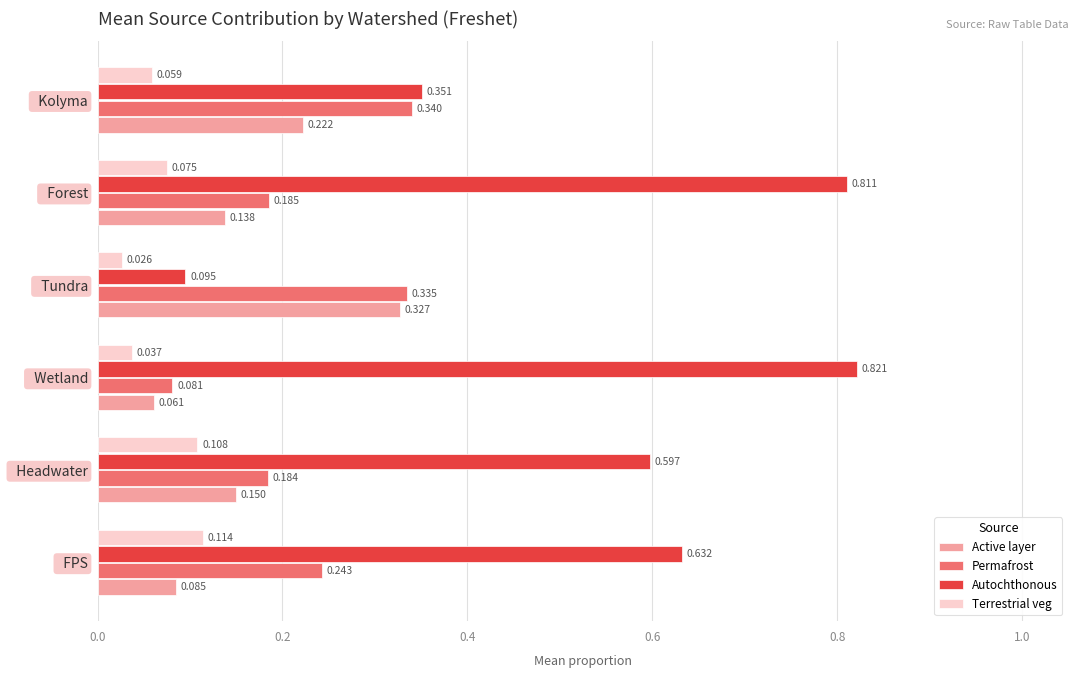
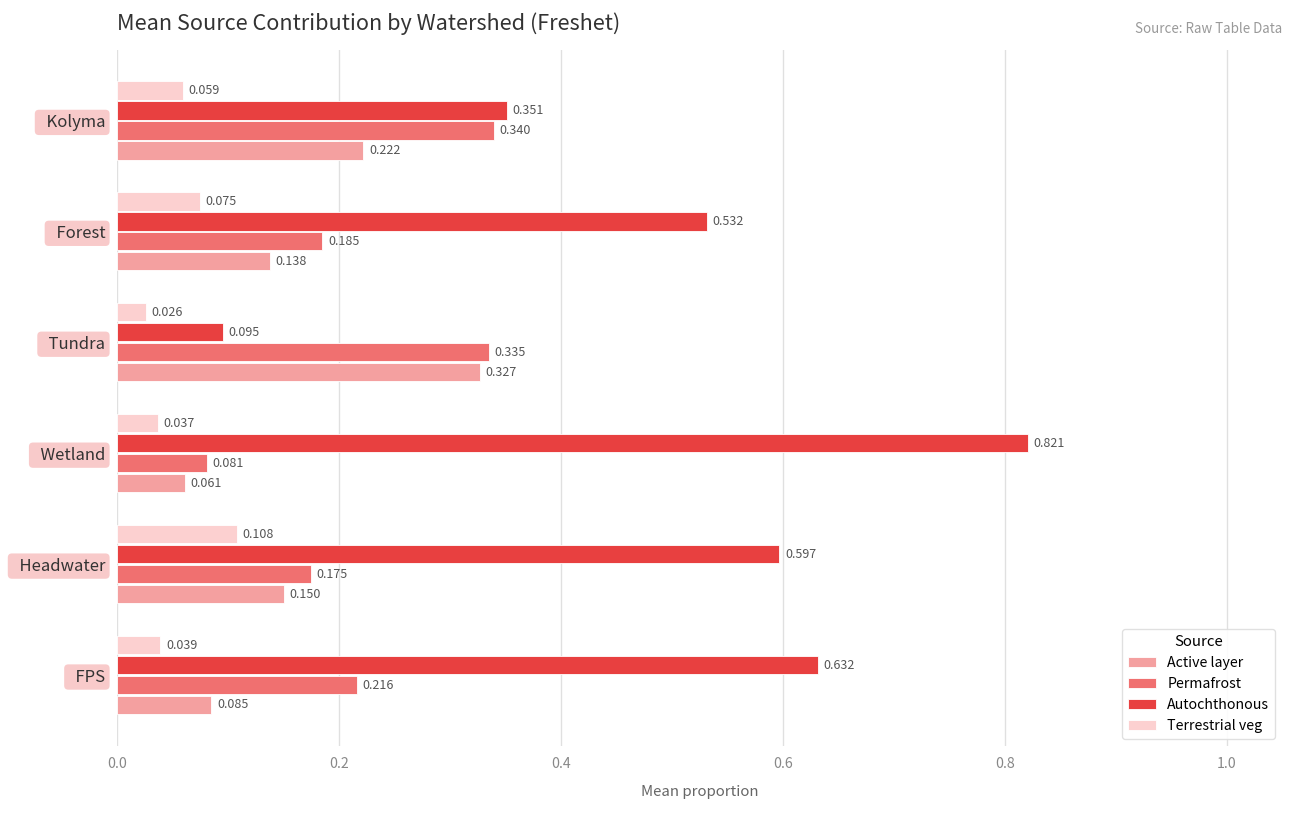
Autochthonous, Forest: 0.811 -> 0.532
Permafrost, Headwater: 0.184 -> 0.175
Terrestrial veg, FPS: 0.114 -> 0.039
Permafrost, FPS: 0.243 -> 0.216
